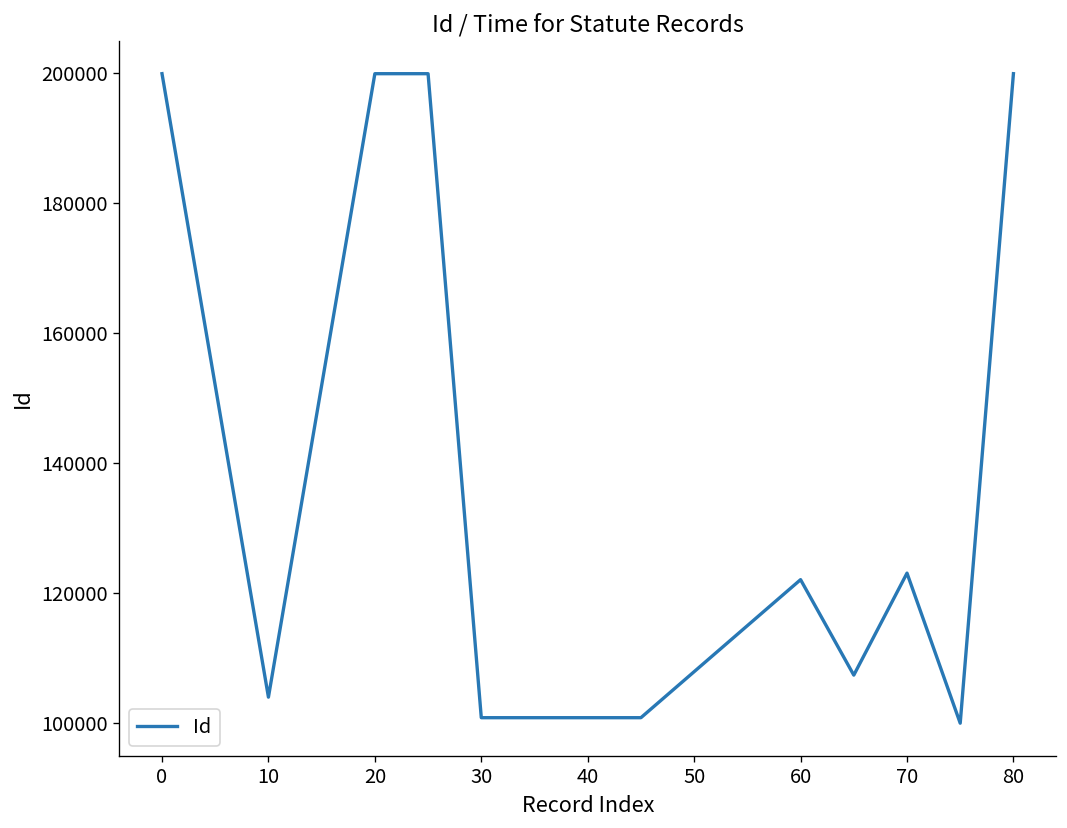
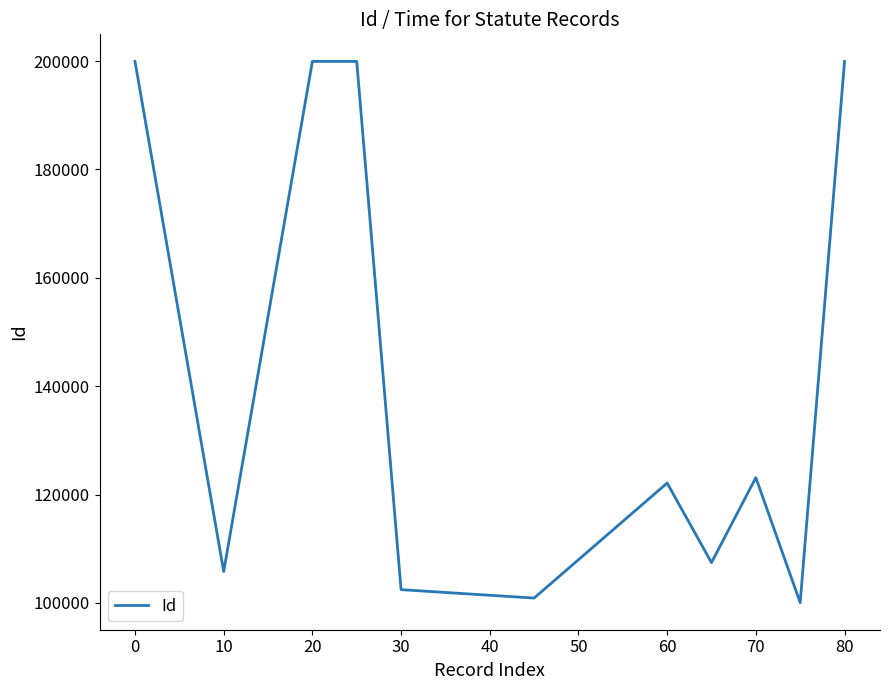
10: 104000 -> 106000
30: 101000 -> 102000
